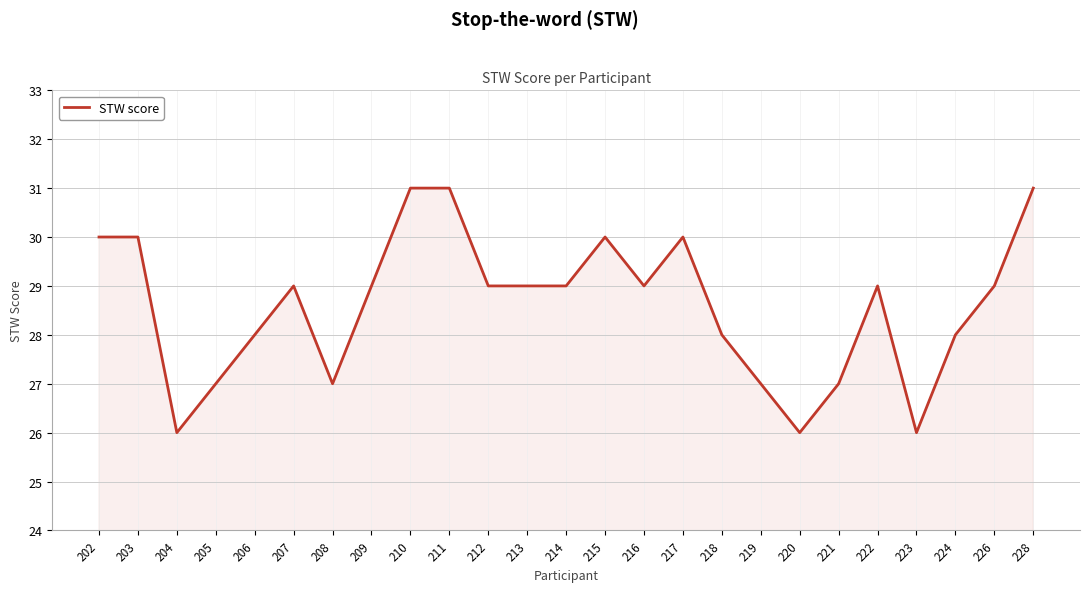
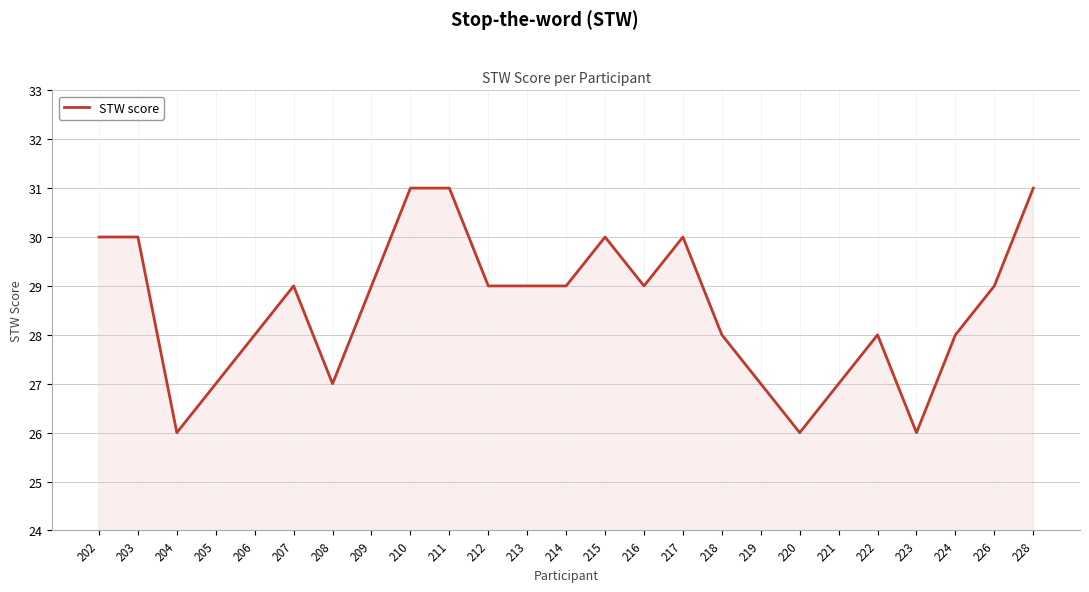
222: 29 -> 28
